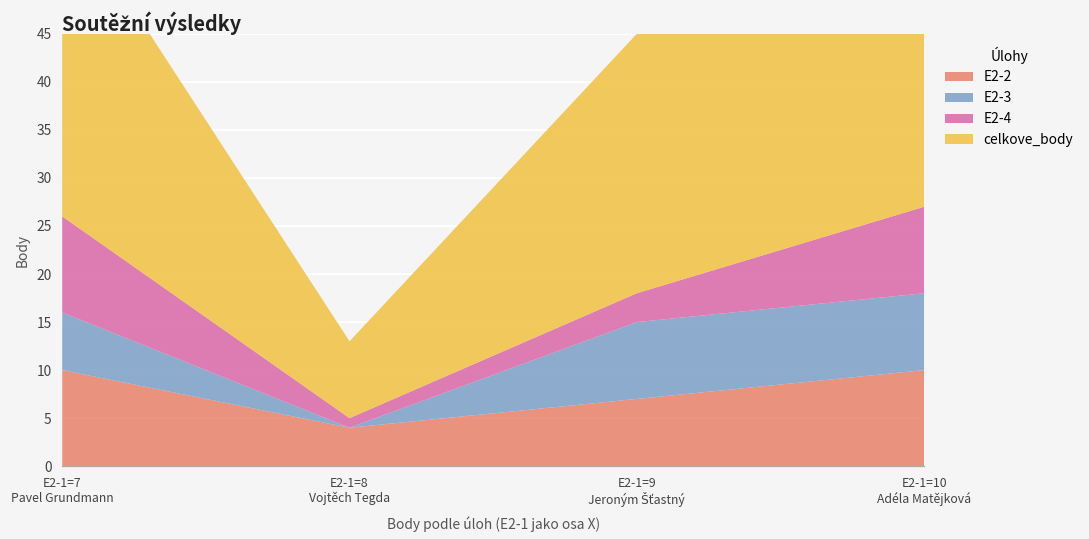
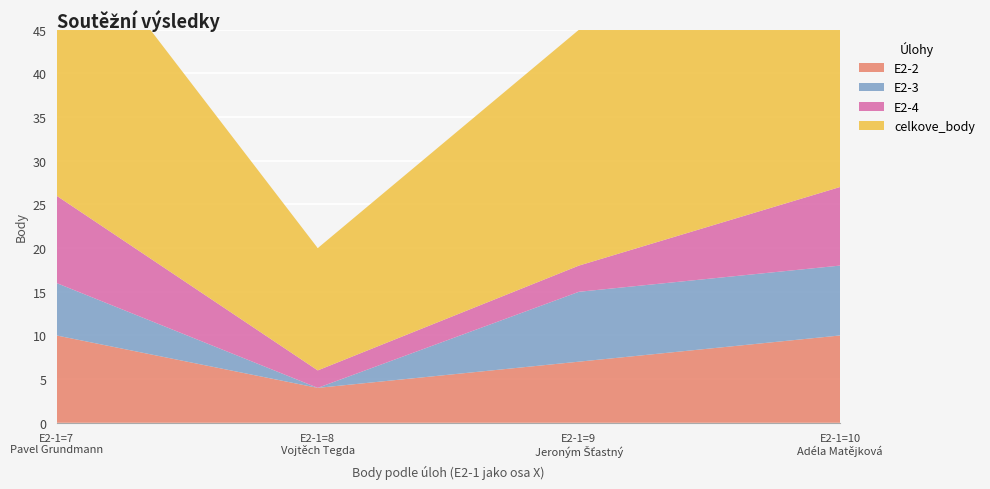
E2-4, E2-1=8 Vojtěch Tegda: 1 -> 2
celkove_body, E2-1=8 Vojtěch Tegda: 8 -> 14
